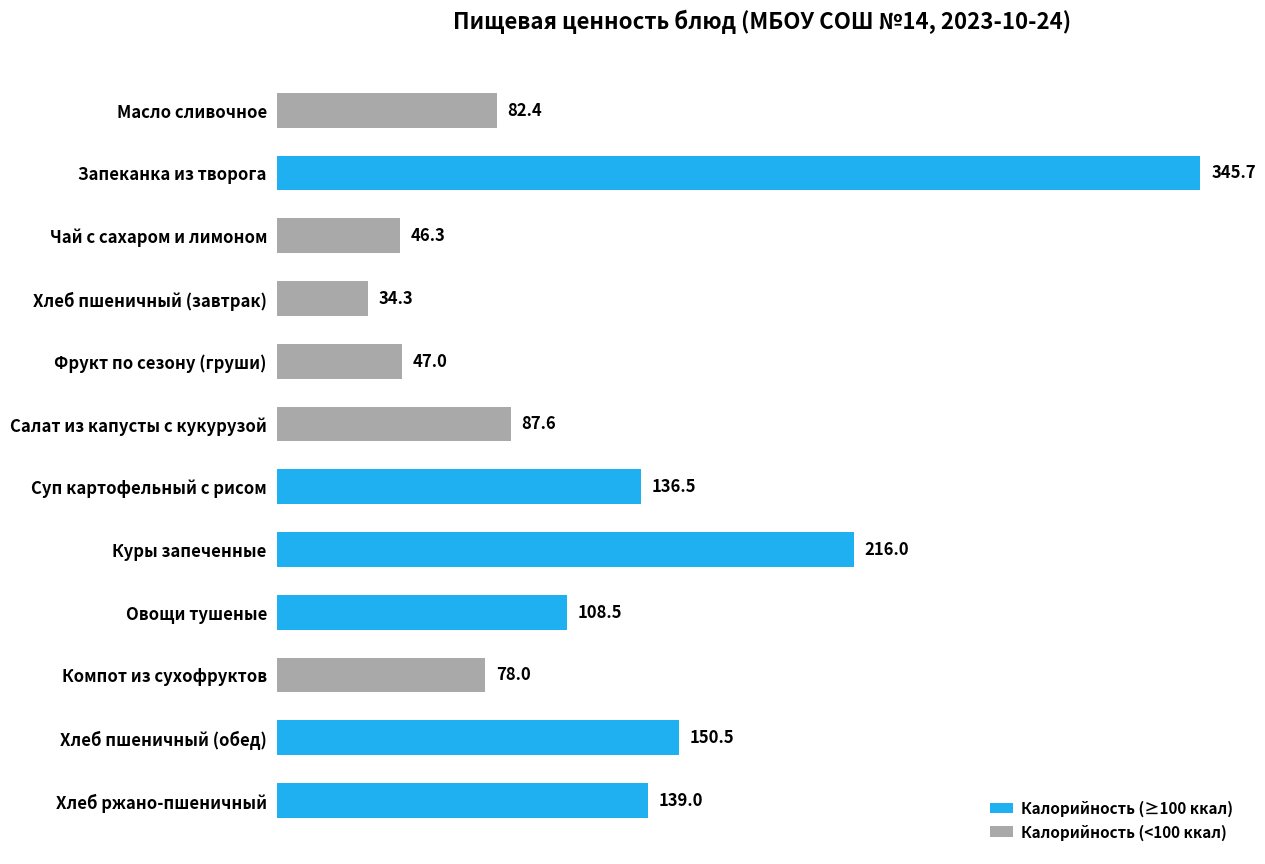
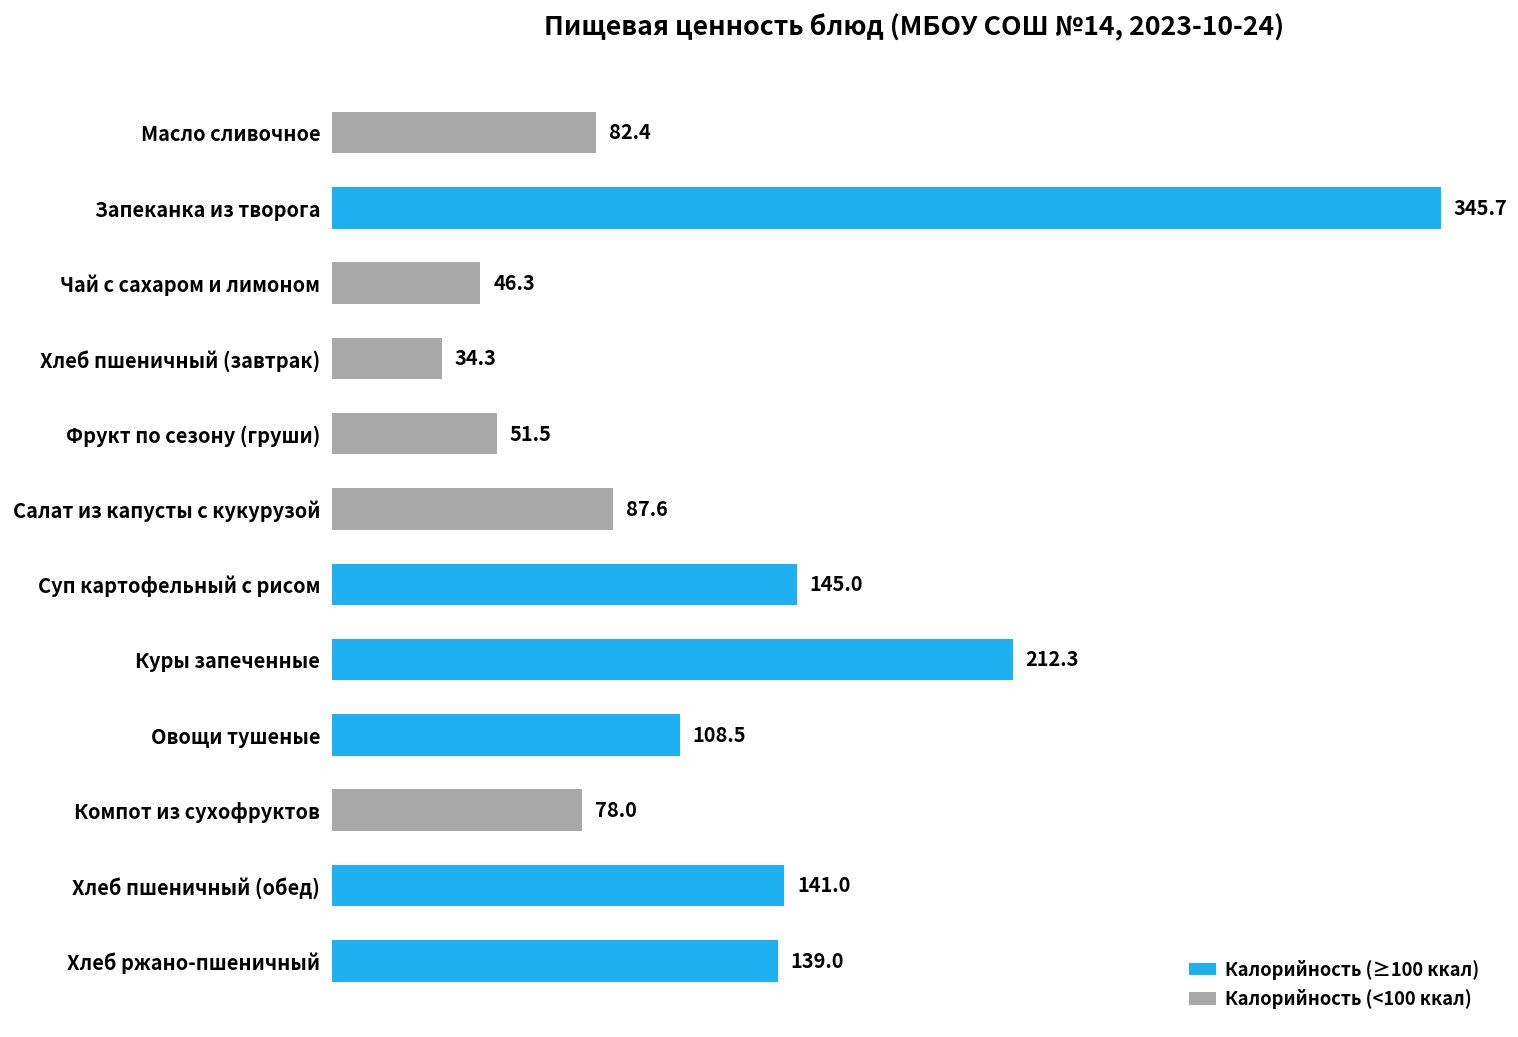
Калорийность (<100 ккал), Фрукт по сезону (груши): 47.0 -> 51.5
Калорийность (≥100 ккал), Суп картофельный с рисом: 136.5 -> 145.0
Калорийность (≥100 ккал), Куры запеченные: 216.0 -> 212.3
Калорийность (≥100 ккал), Хлеб пшеничный (обед): 150.5 -> 141.0
